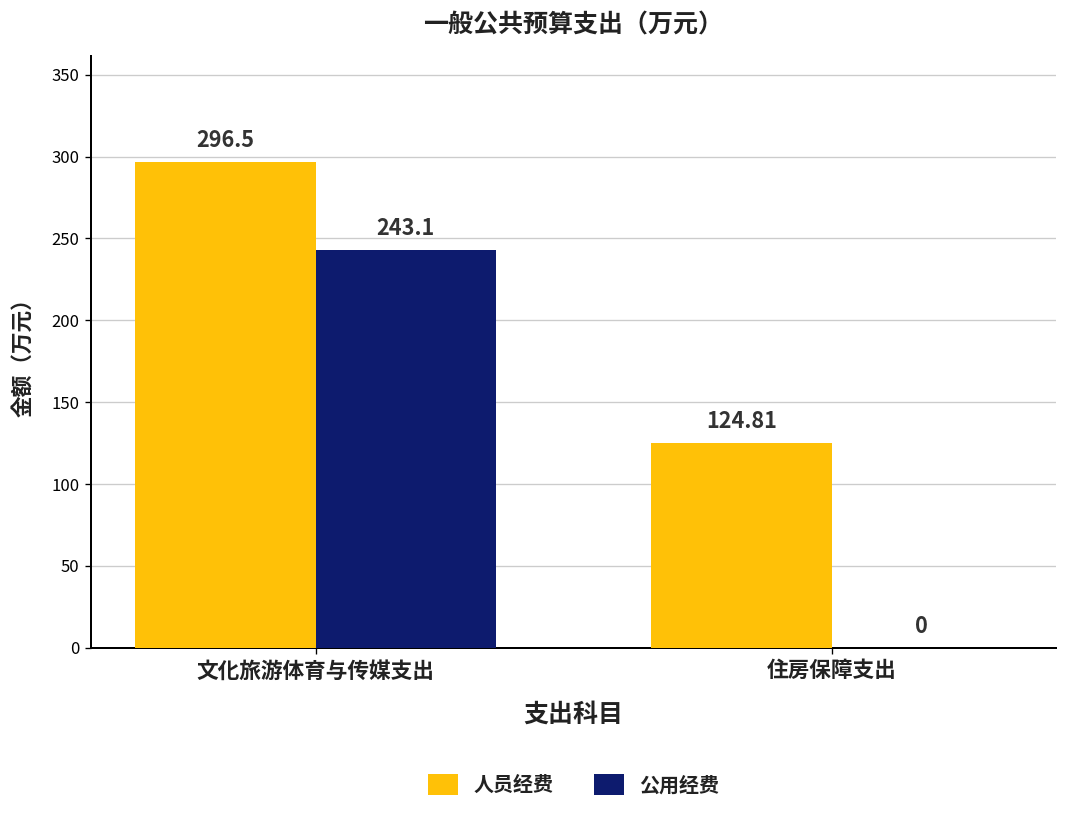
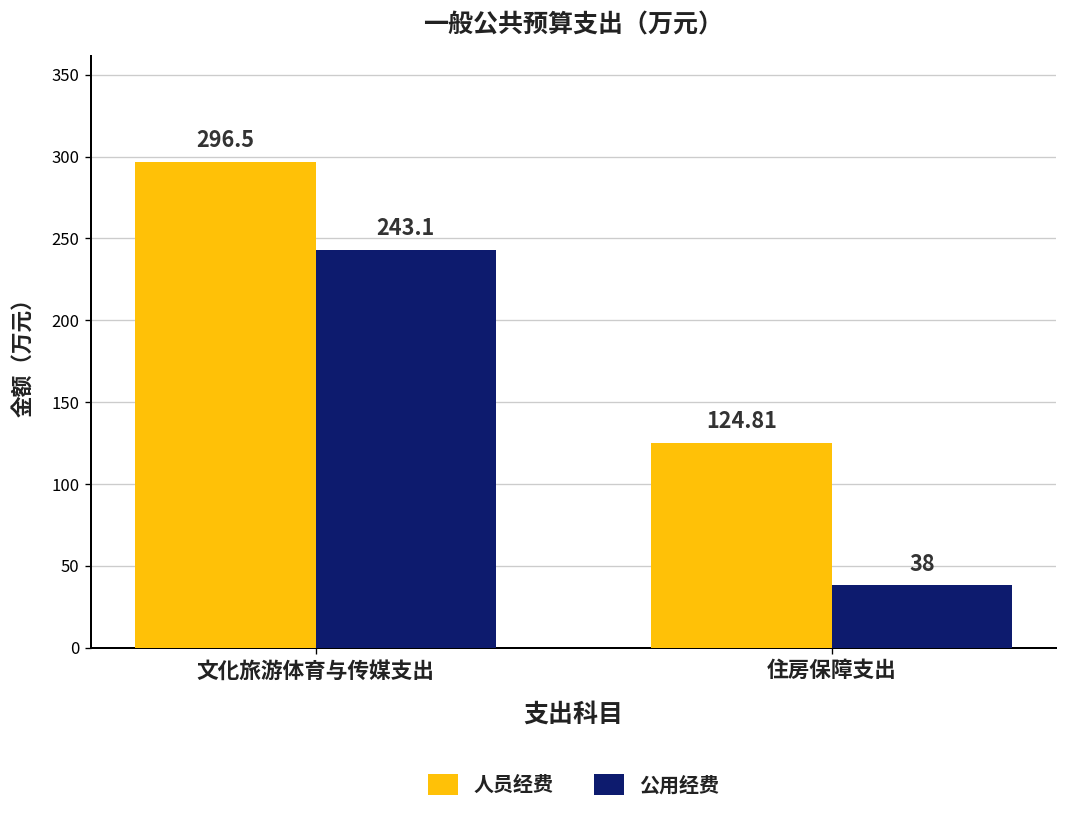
公用经费, 住房保障支出: 0 -> 38
